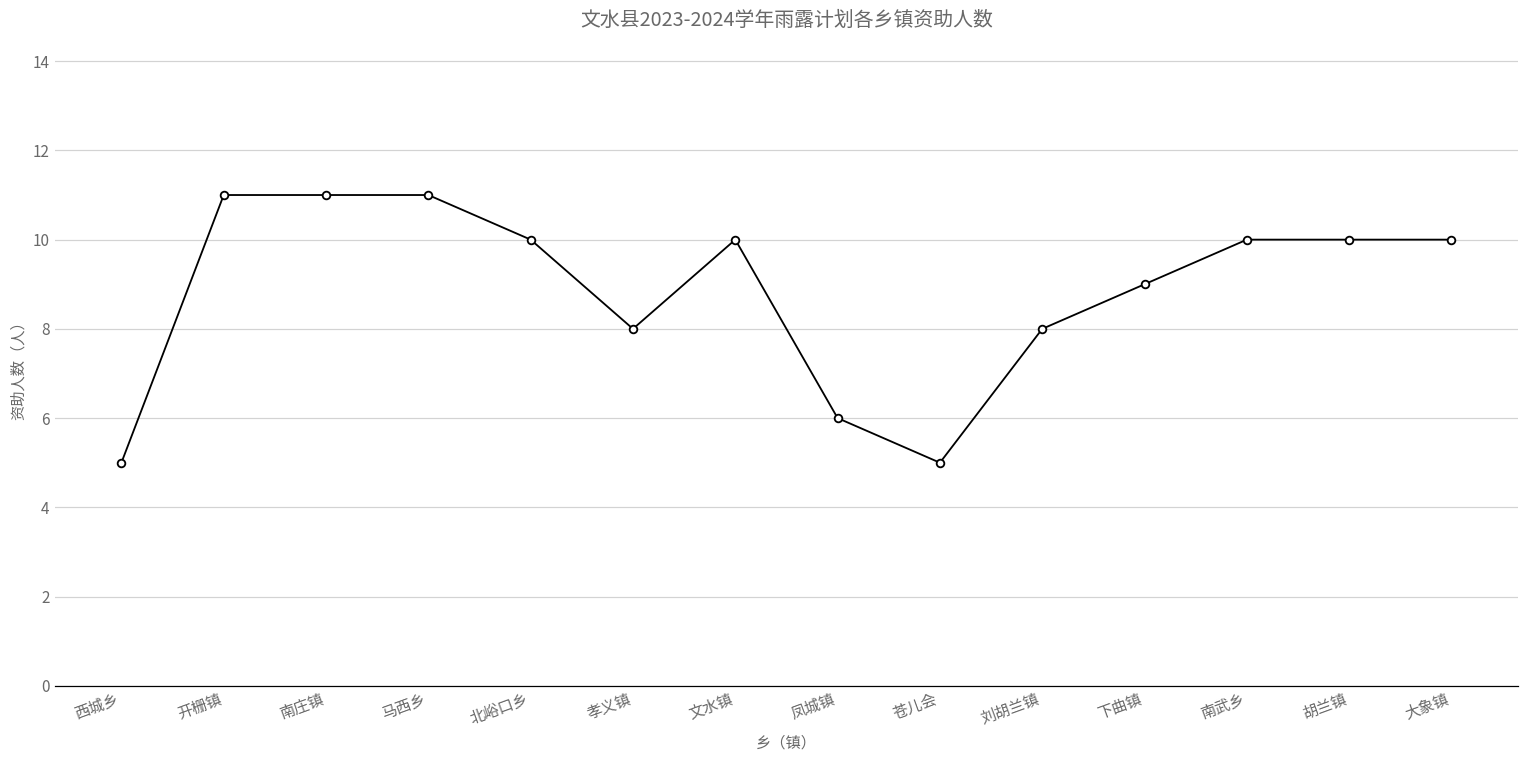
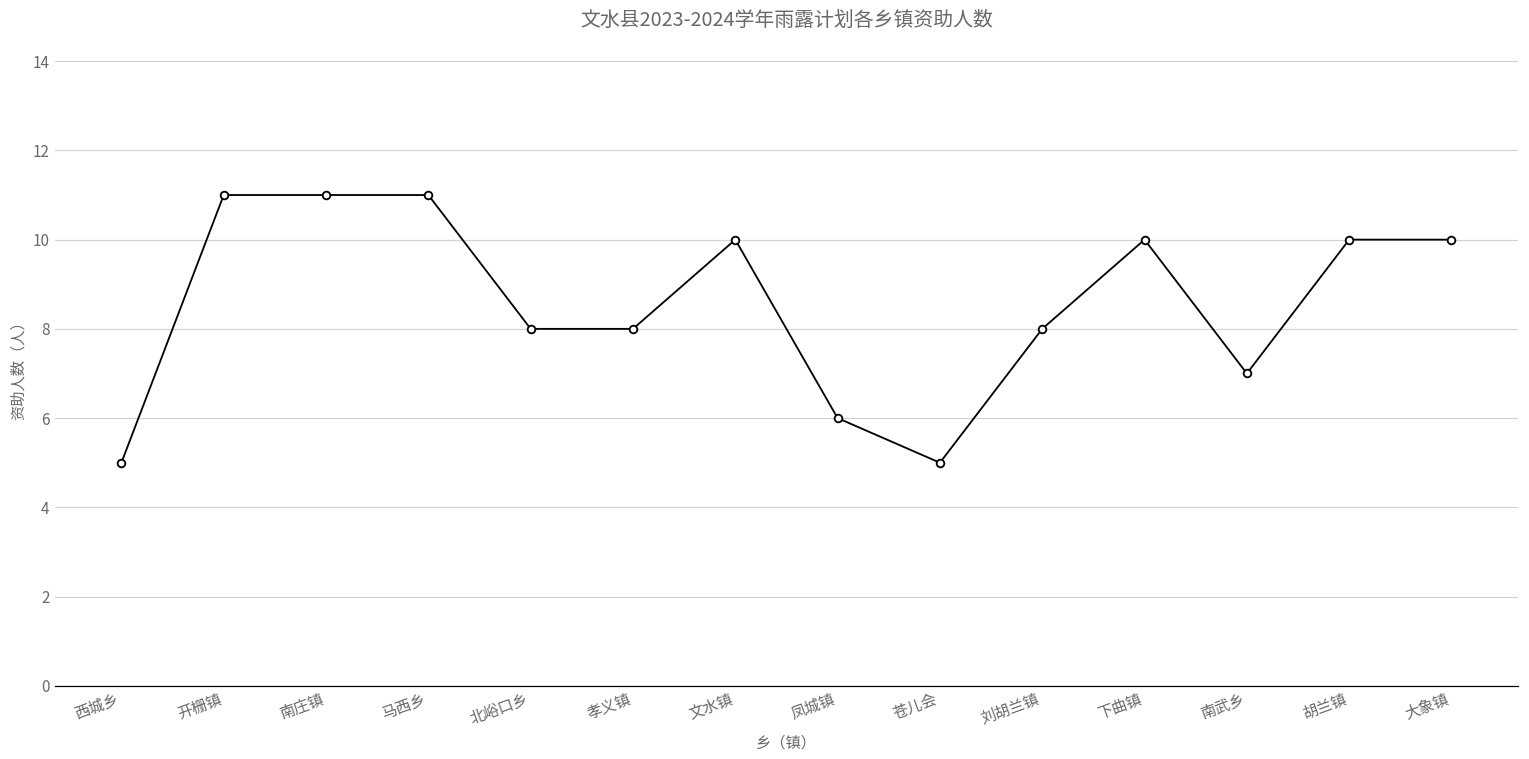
北峪口乡: 10 -> 8
下曲镇: 9 -> 10
南武乡: 10 -> 7
